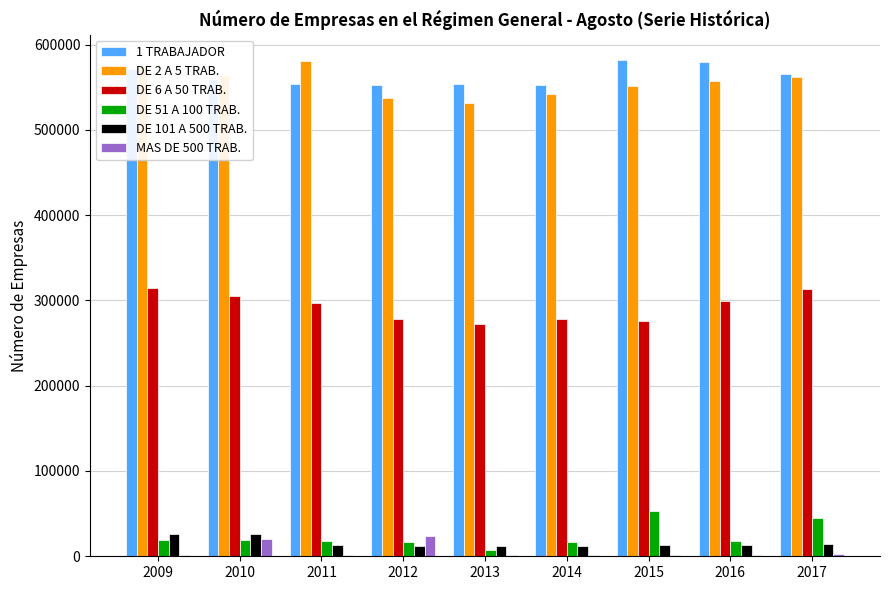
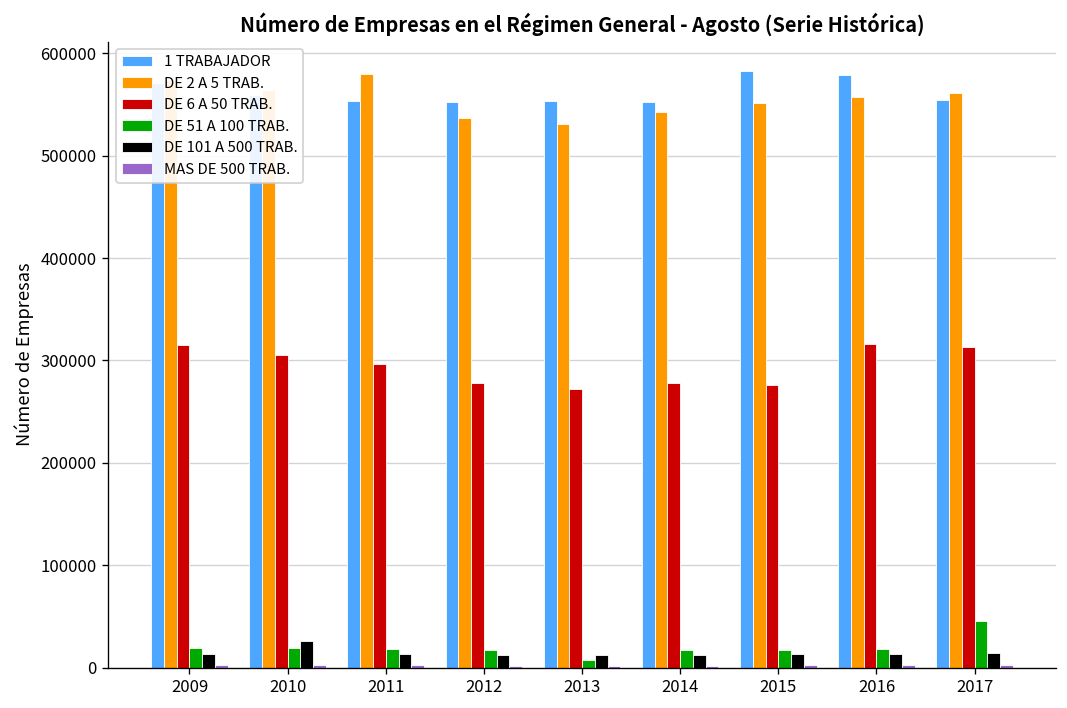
DE 101 A 500 TRAB., 2009: 30000 -> 10000
MAS DE 500 TRAB., 2010: 20000 -> 0
MAS DE 500 TRAB., 2012: 20000 -> 0
DE 51 A 100 TRAB., 2015: 50000 -> 20000
DE 6 A 50 TRAB., 2016: 300000 -> 320000
1 TRABAJADOR, 2017: 560000 -> 550000
